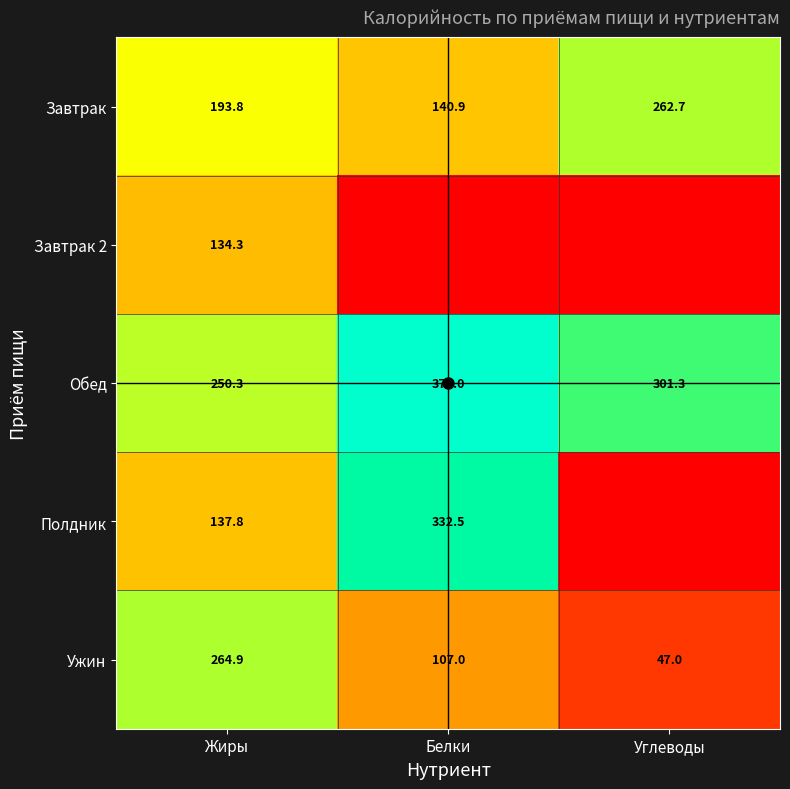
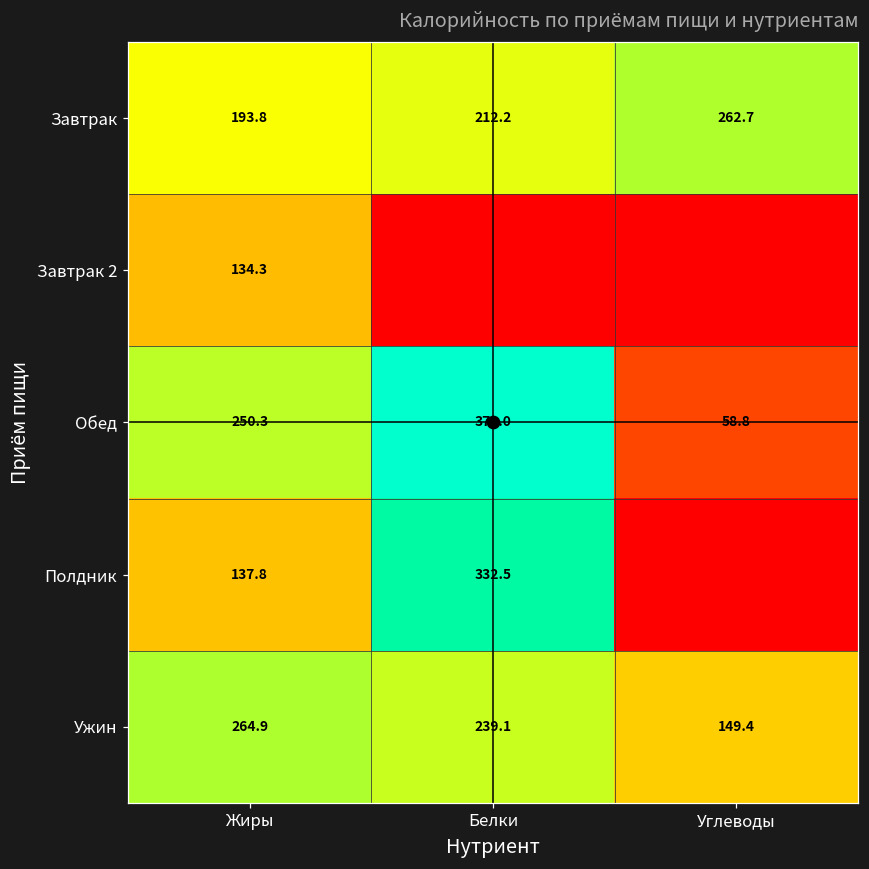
Завтрак, Белки: 140.9 -> 212.2
Обед, Углеводы: 301.3 -> 58.8
Ужин, Белки: 107.0 -> 239.1
Ужин, Углеводы: 47.0 -> 149.4
